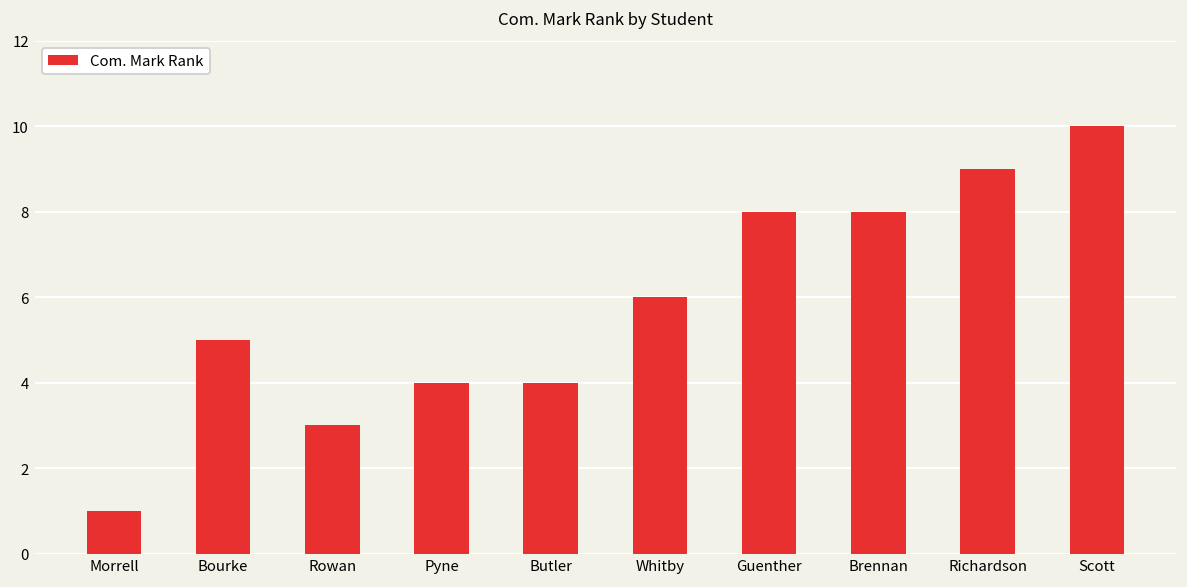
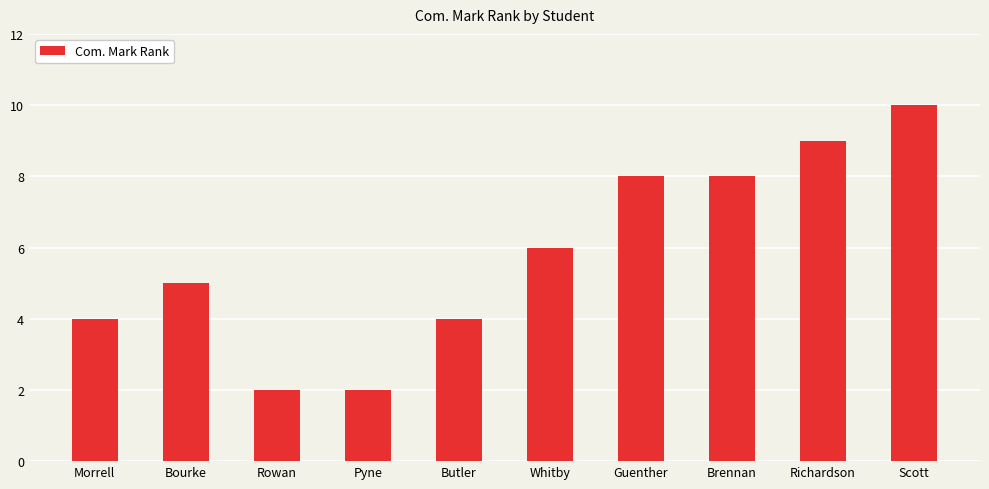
Morrell: 1 -> 4
Rowan: 3 -> 2
Pyne: 4 -> 2
